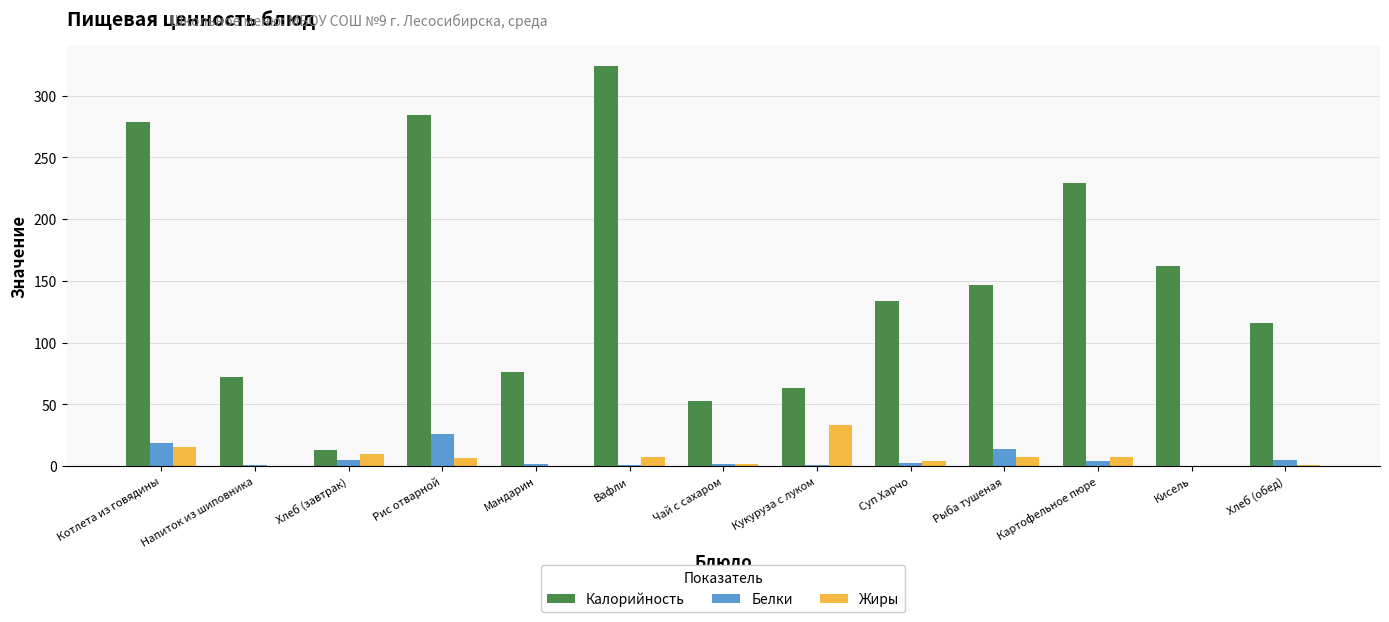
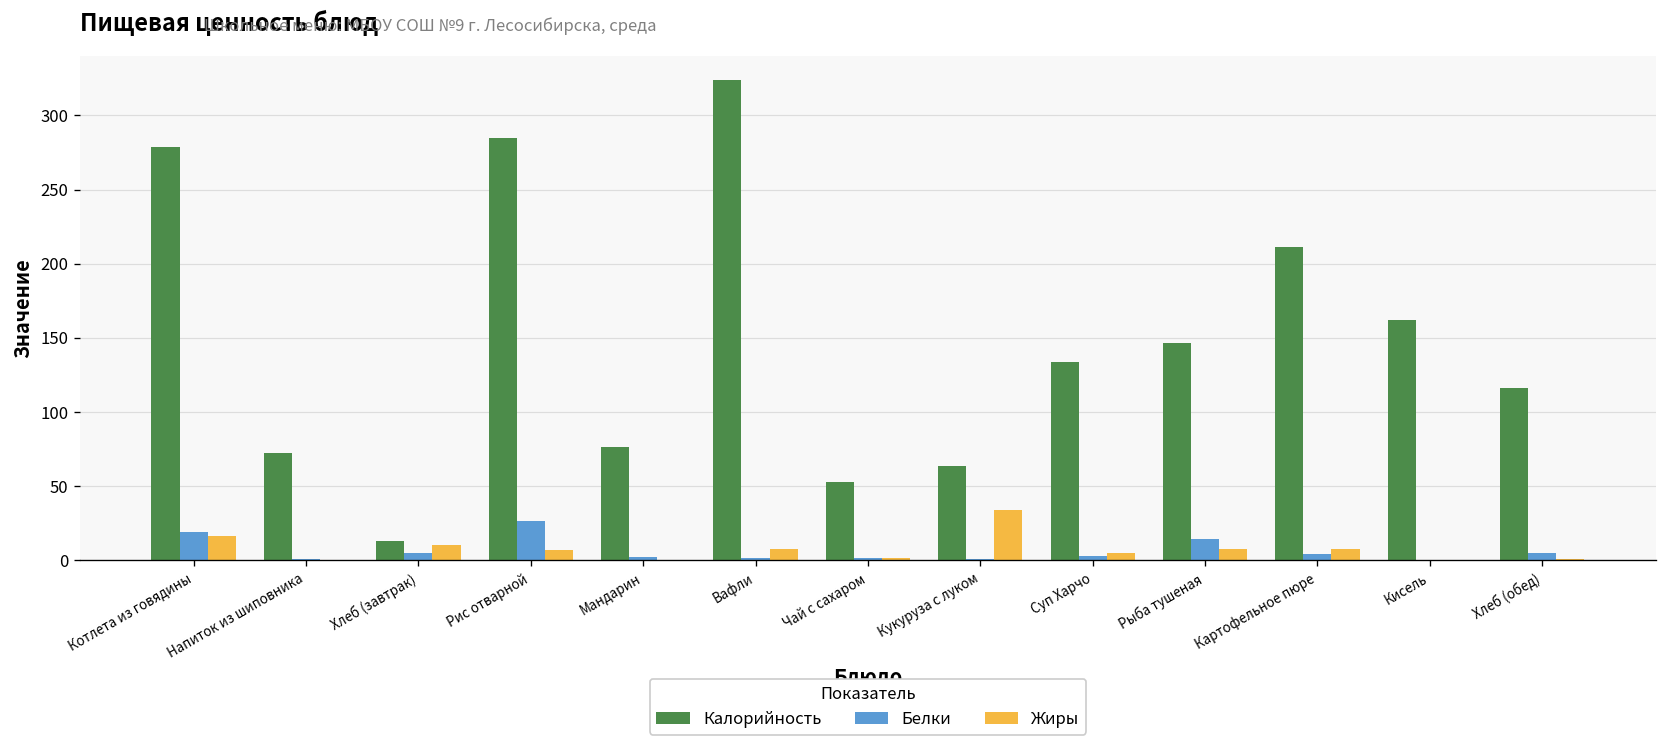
Калорийность, Картофельное пюре: 229 -> 211
